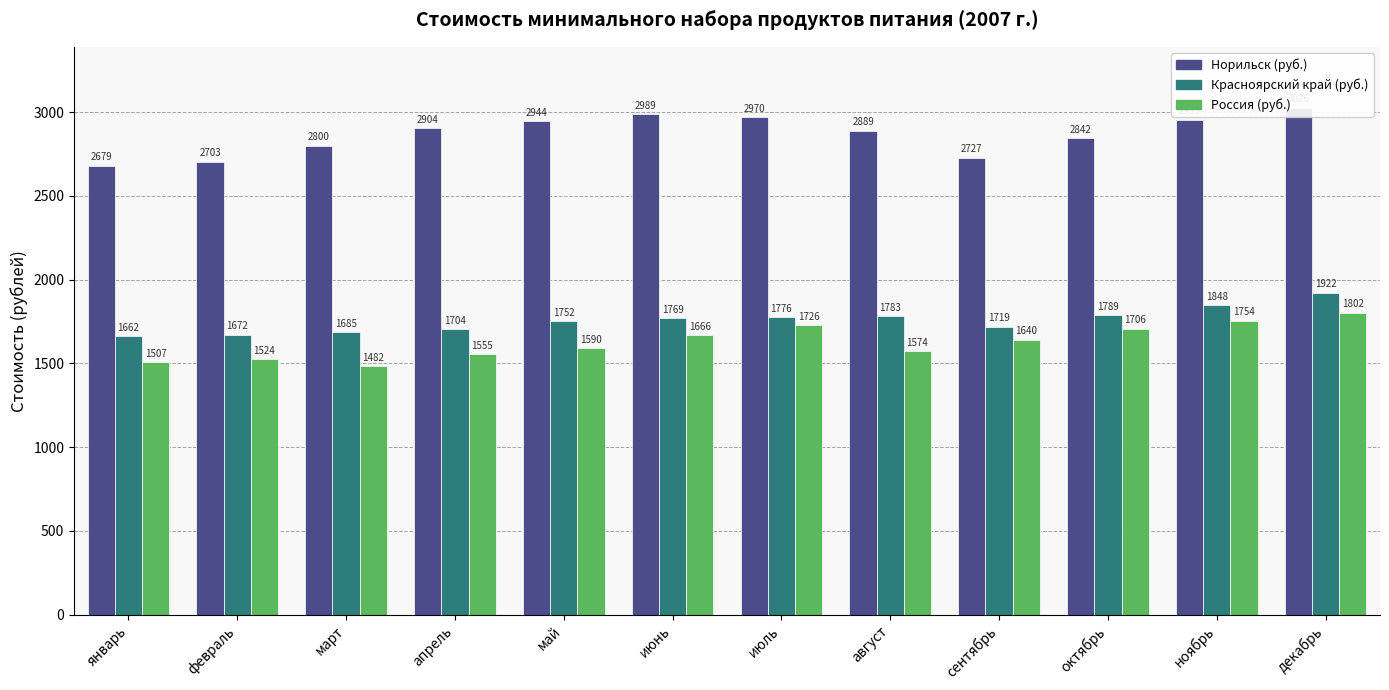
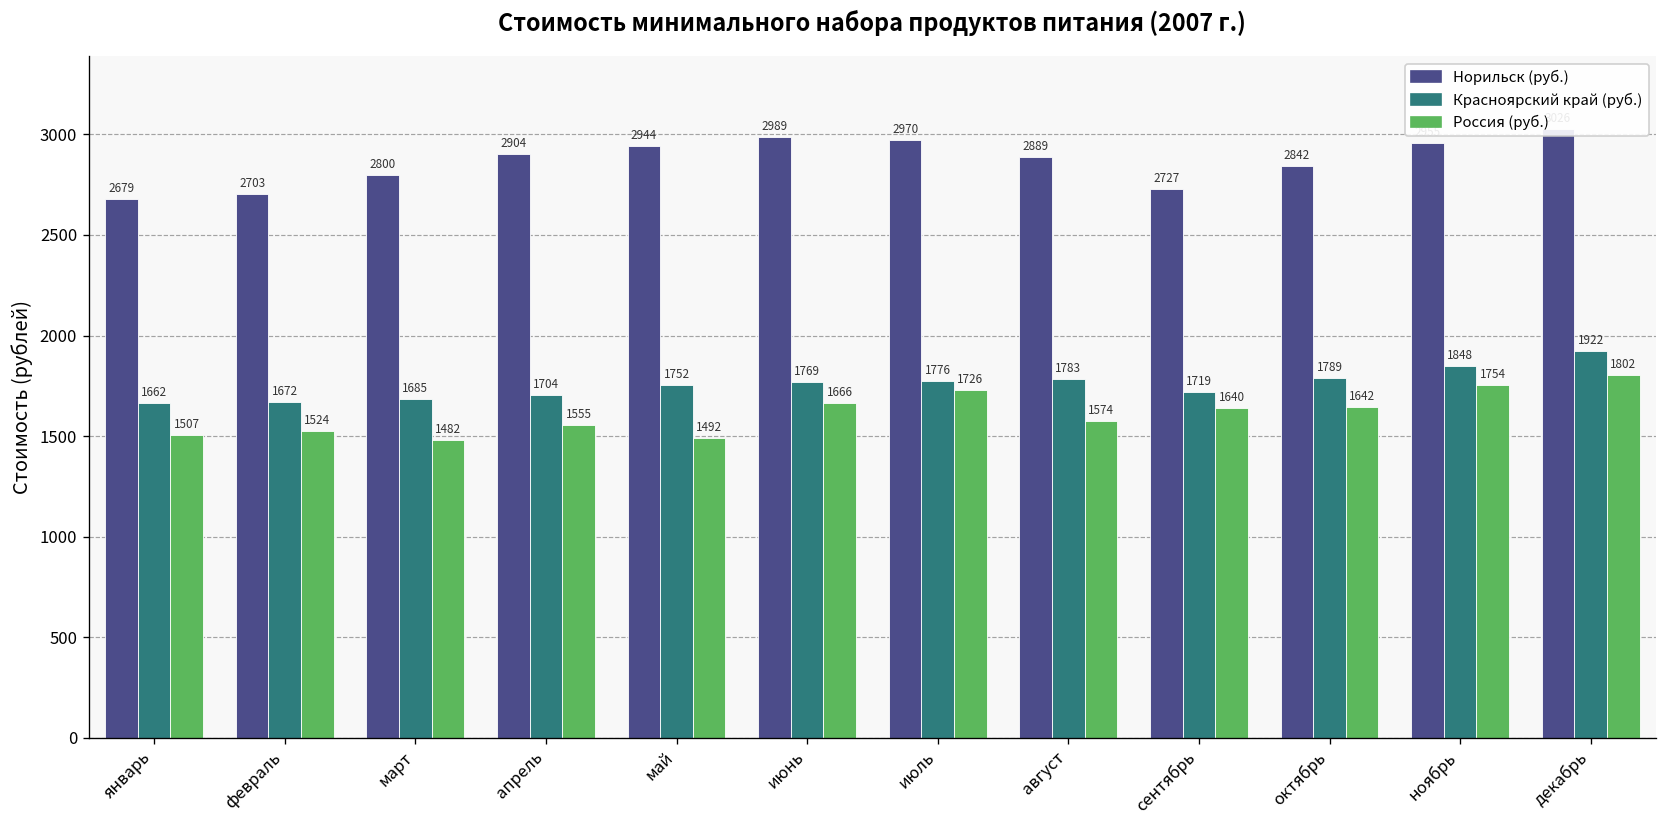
Россия (руб.), май: 1590 -> 1492
Россия (руб.), октябрь: 1706 -> 1642
